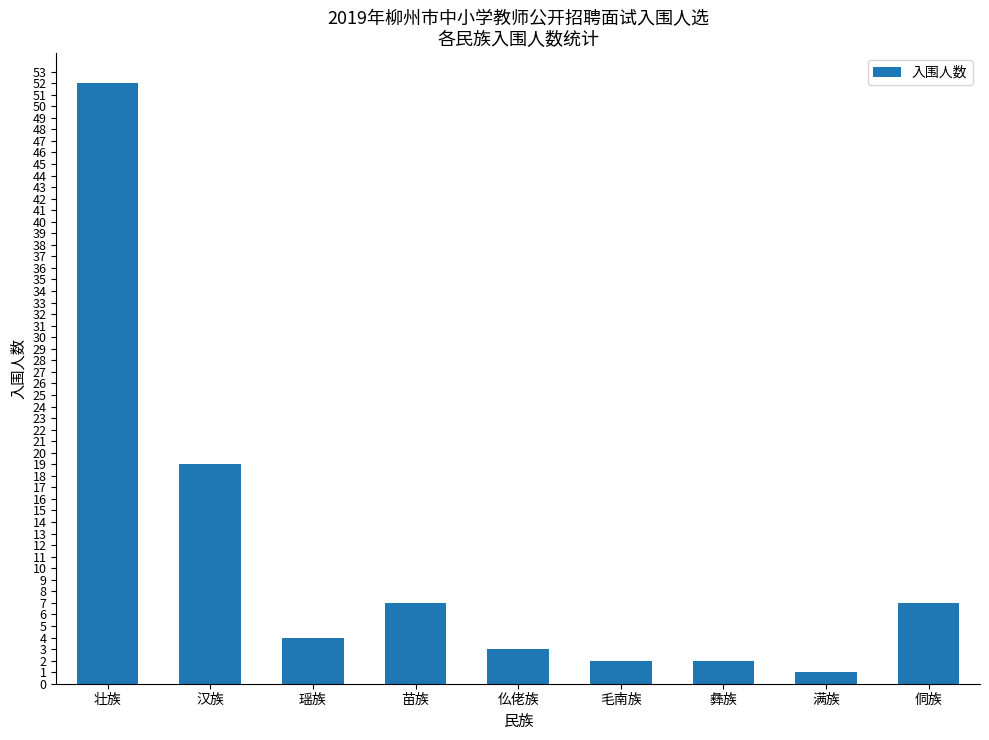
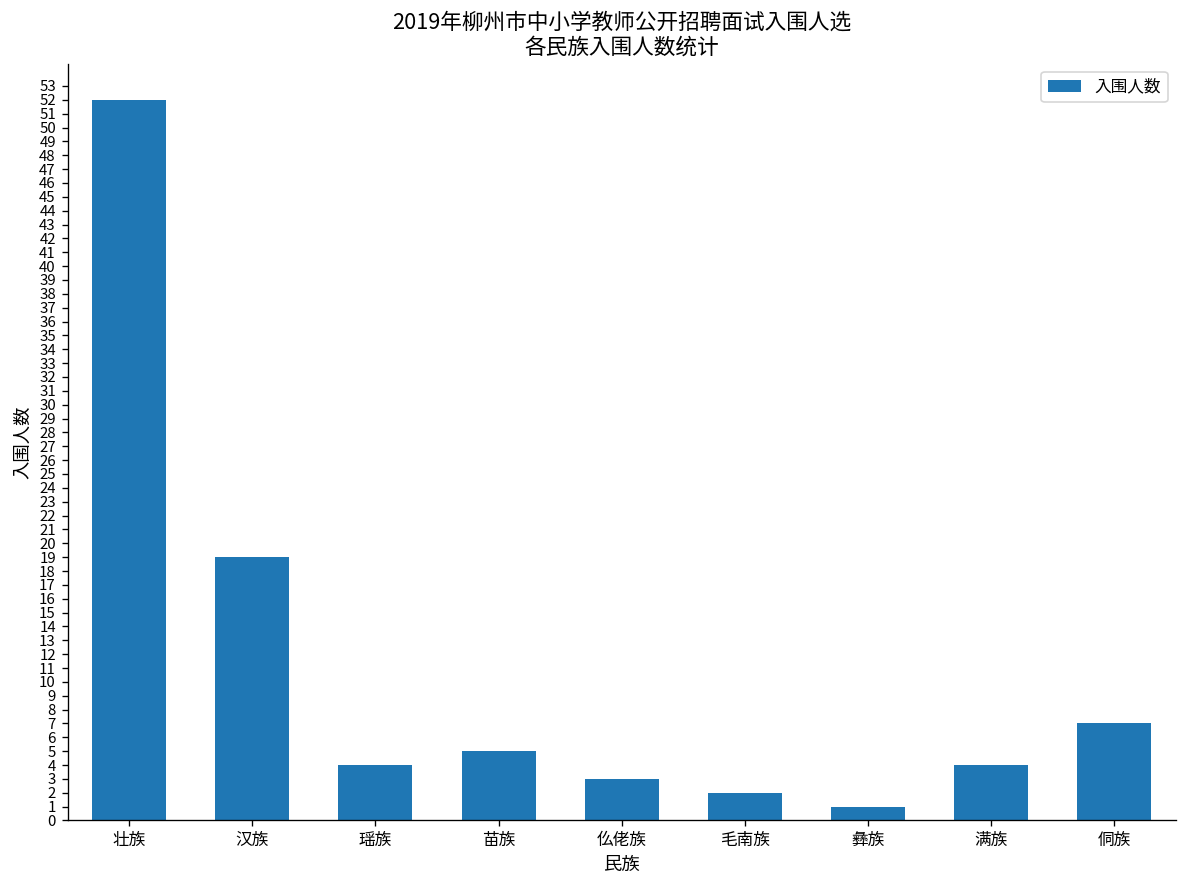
苗族: 7 -> 5
彝族: 2 -> 1
满族: 1 -> 4
